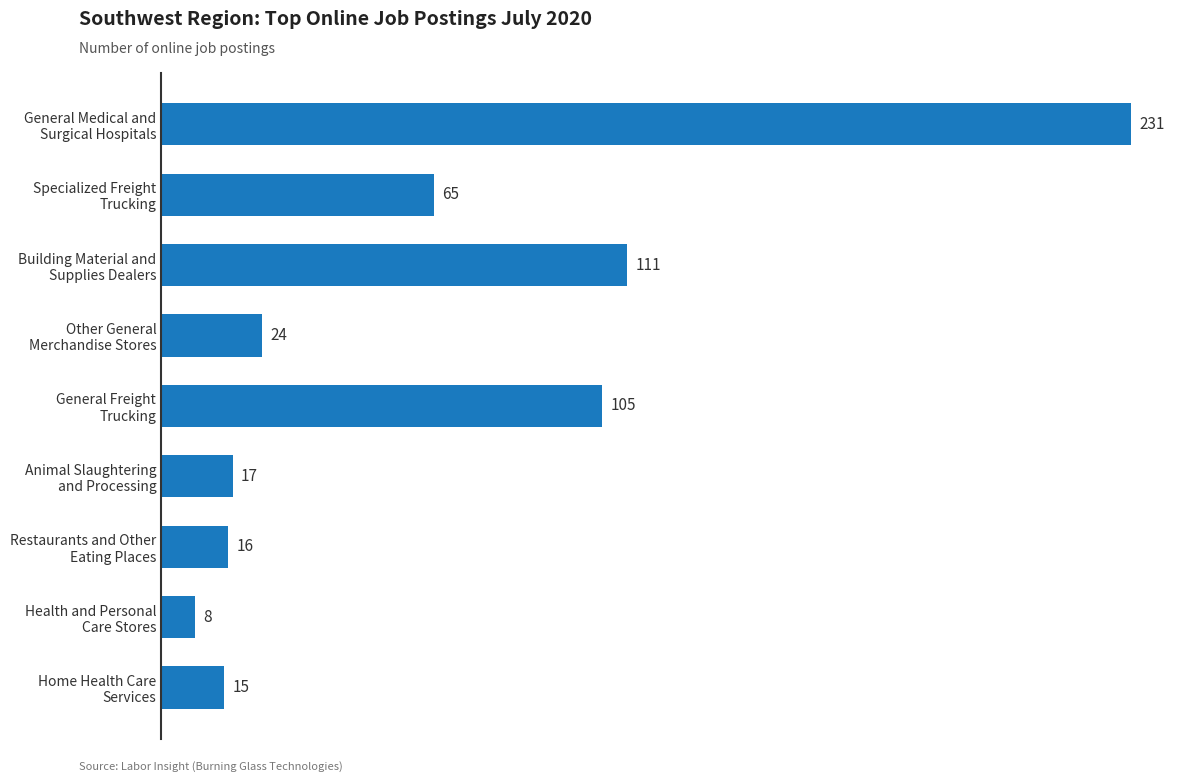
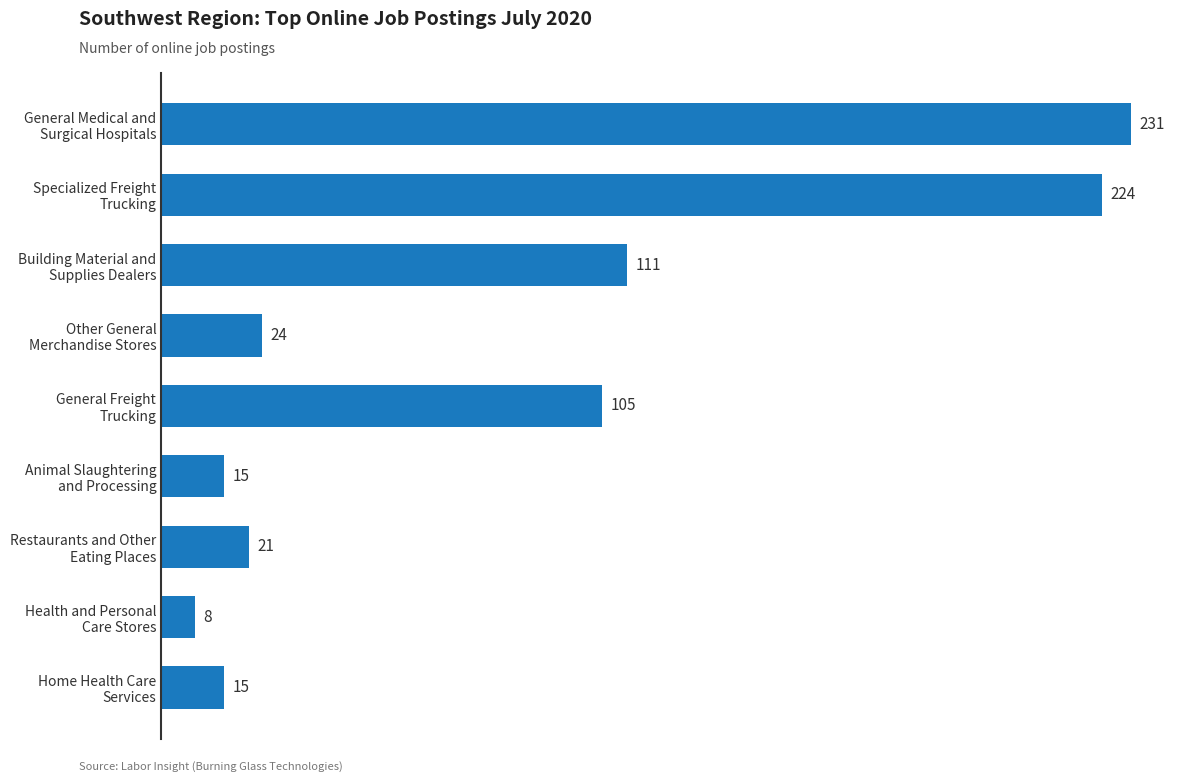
Specialized Freight Trucking: 65 -> 224
Animal Slaughtering and Processing: 17 -> 15
Restaurants and Other Eating Places: 16 -> 21
